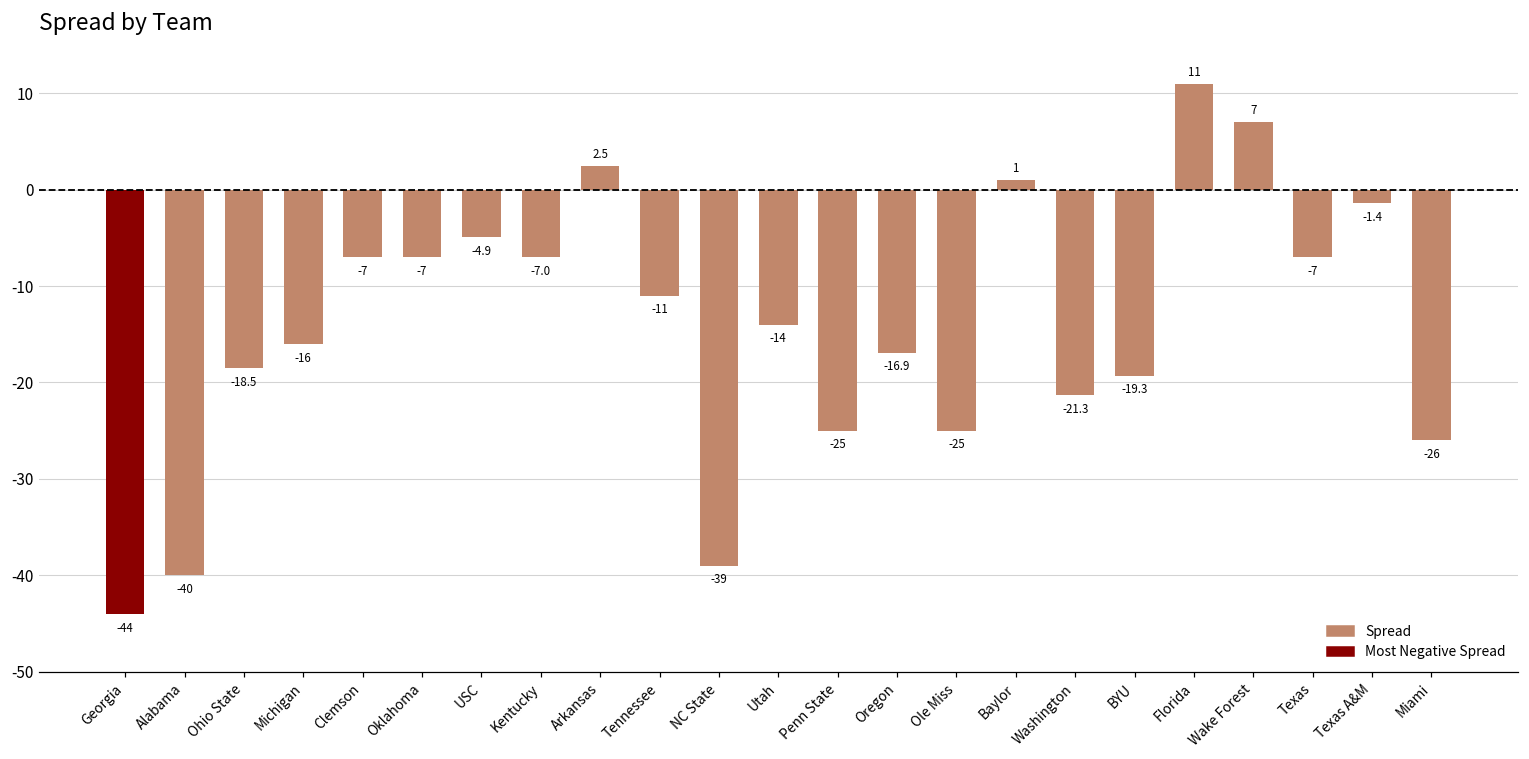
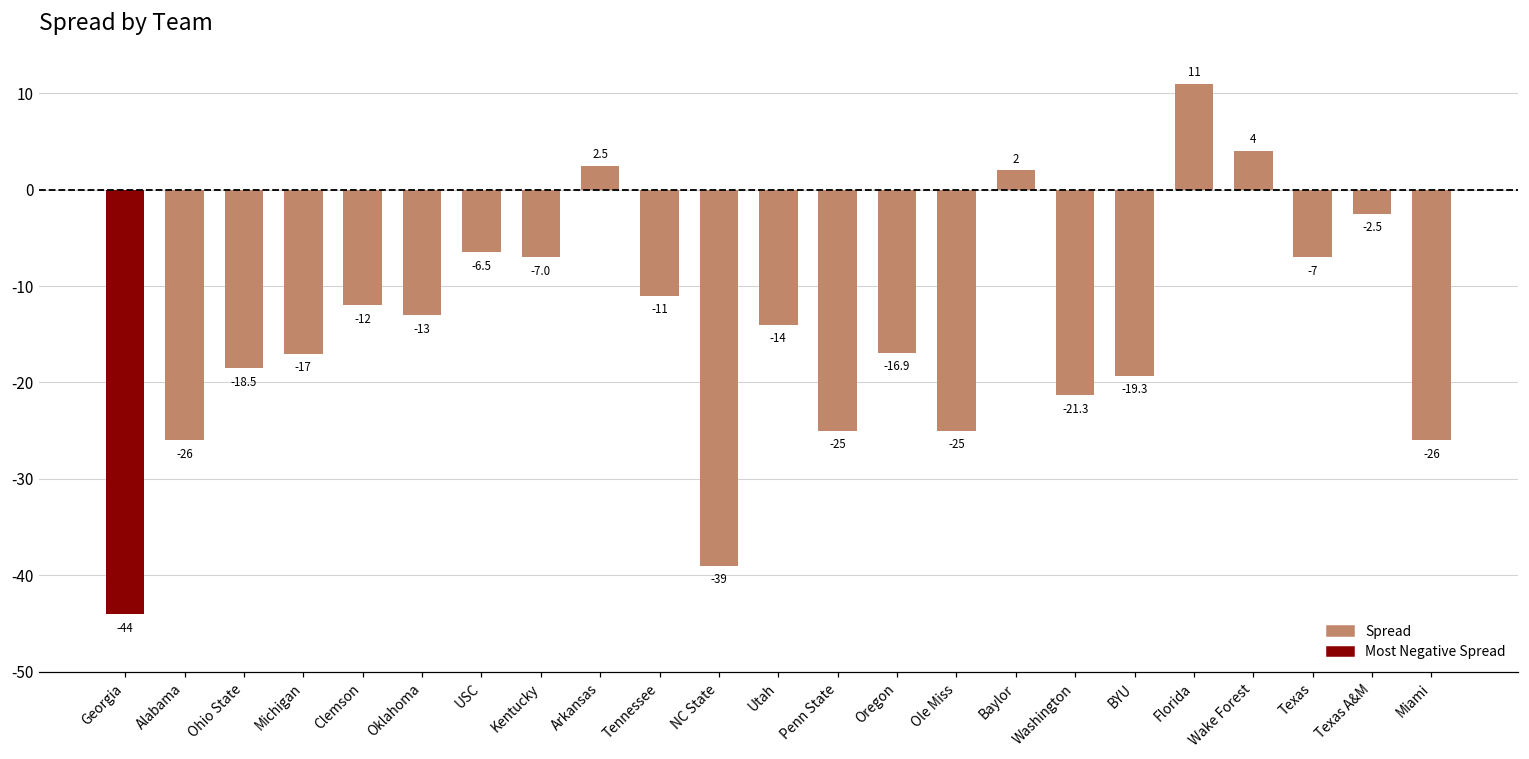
Alabama: -40 -> -26
Michigan: -16 -> -17
Clemson: -7 -> -12
Oklahoma: -7 -> -13
USC: -4.9 -> -6.5
Baylor: 1 -> 2
Wake Forest: 7 -> 4
Texas A&M: -1.4 -> -2.5
